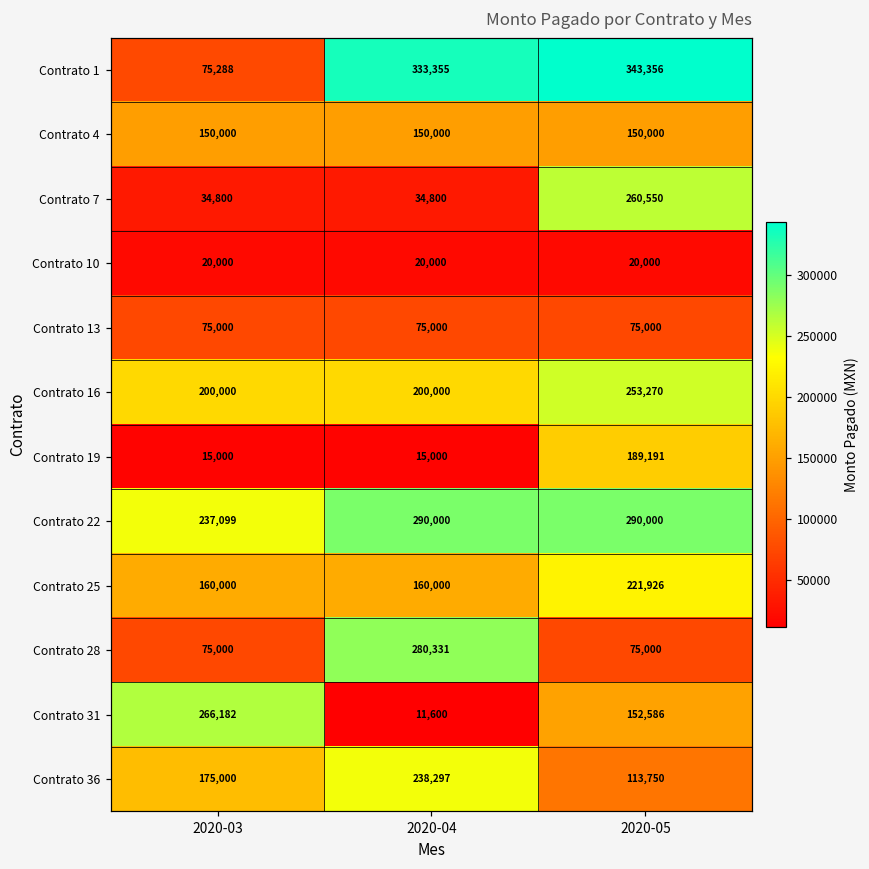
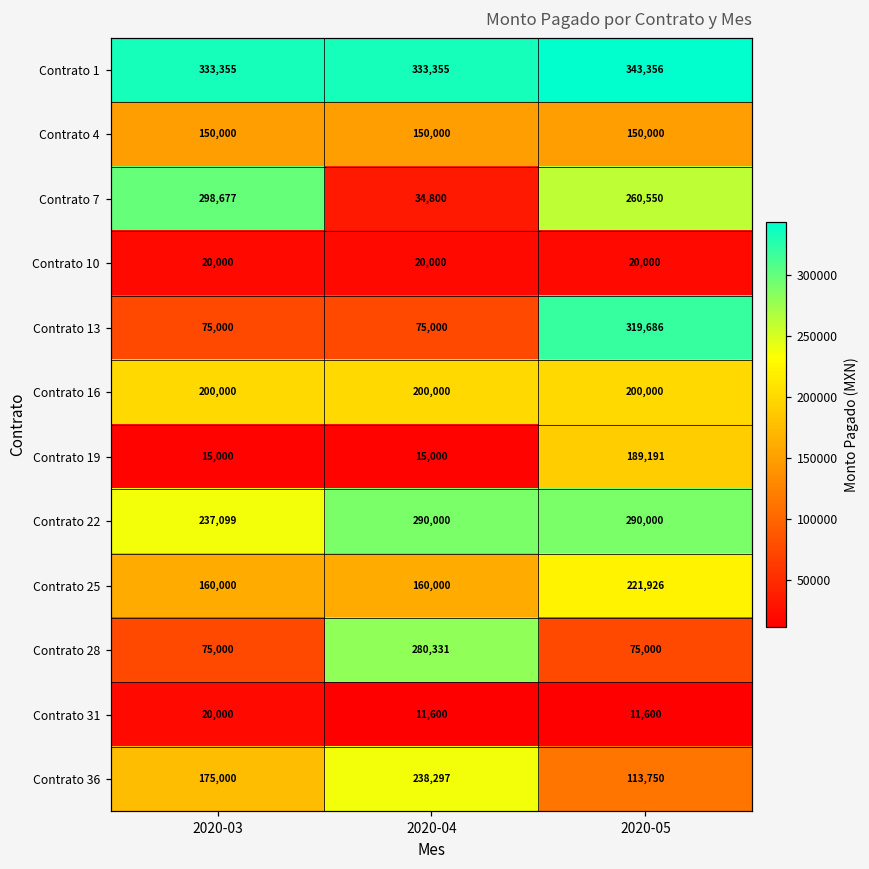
Contrato 1, 2020-03: 75,288 -> 333,355
Contrato 7, 2020-03: 34,800 -> 298,677
Contrato 13, 2020-05: 75,000 -> 319,686
Contrato 16, 2020-05: 253,270 -> 200,000
Contrato 31, 2020-03: 266,182 -> 20,000
Contrato 31, 2020-05: 152,586 -> 11,600
